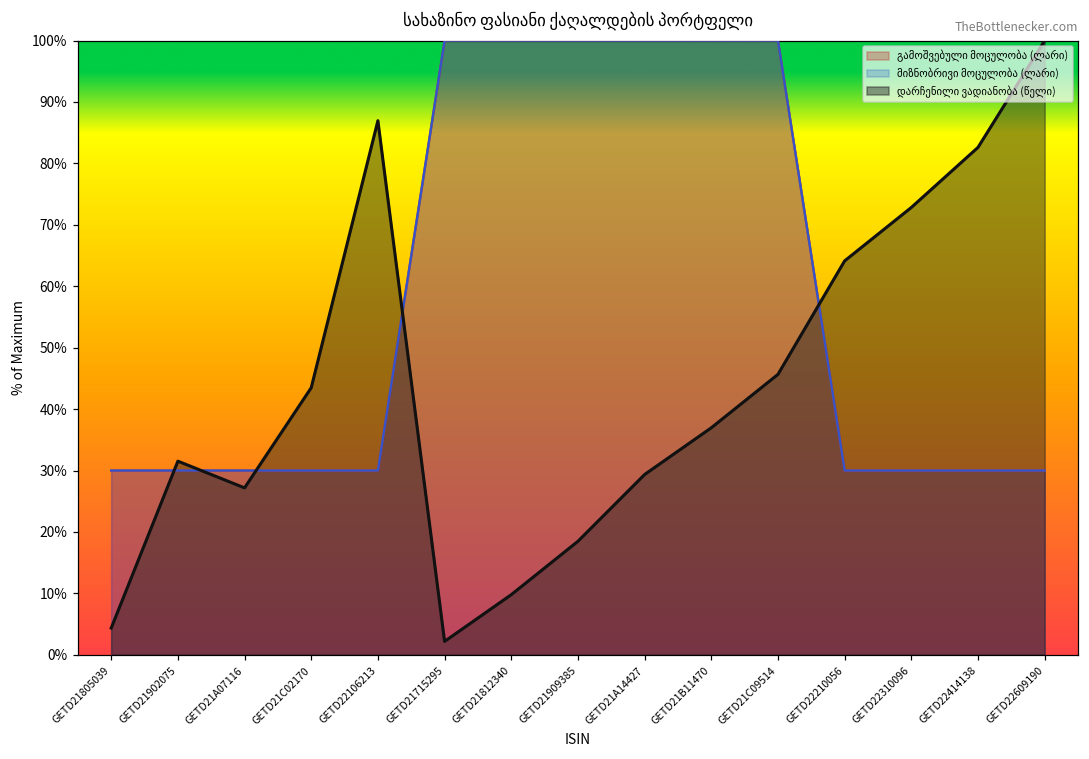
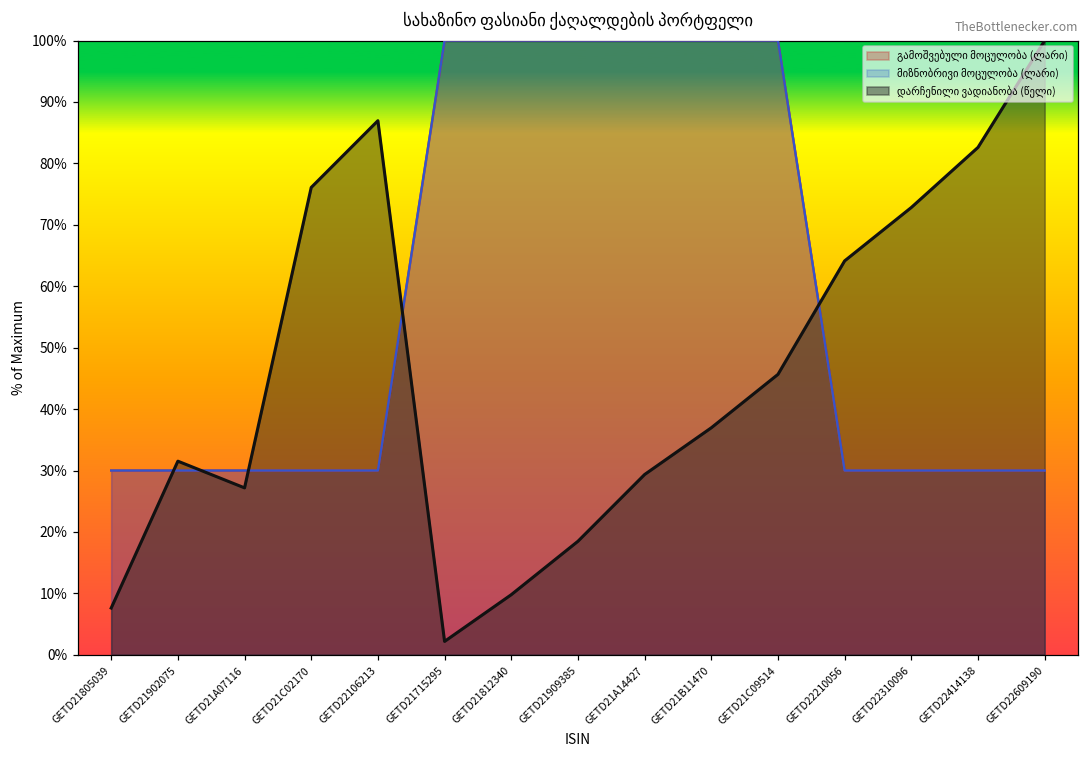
დარჩენილი ვადიანობა (წელი), GETD21805039: 4% -> 8%
დარჩენილი ვადიანობა (წელი), GETD21C02170: 43% -> 76%
